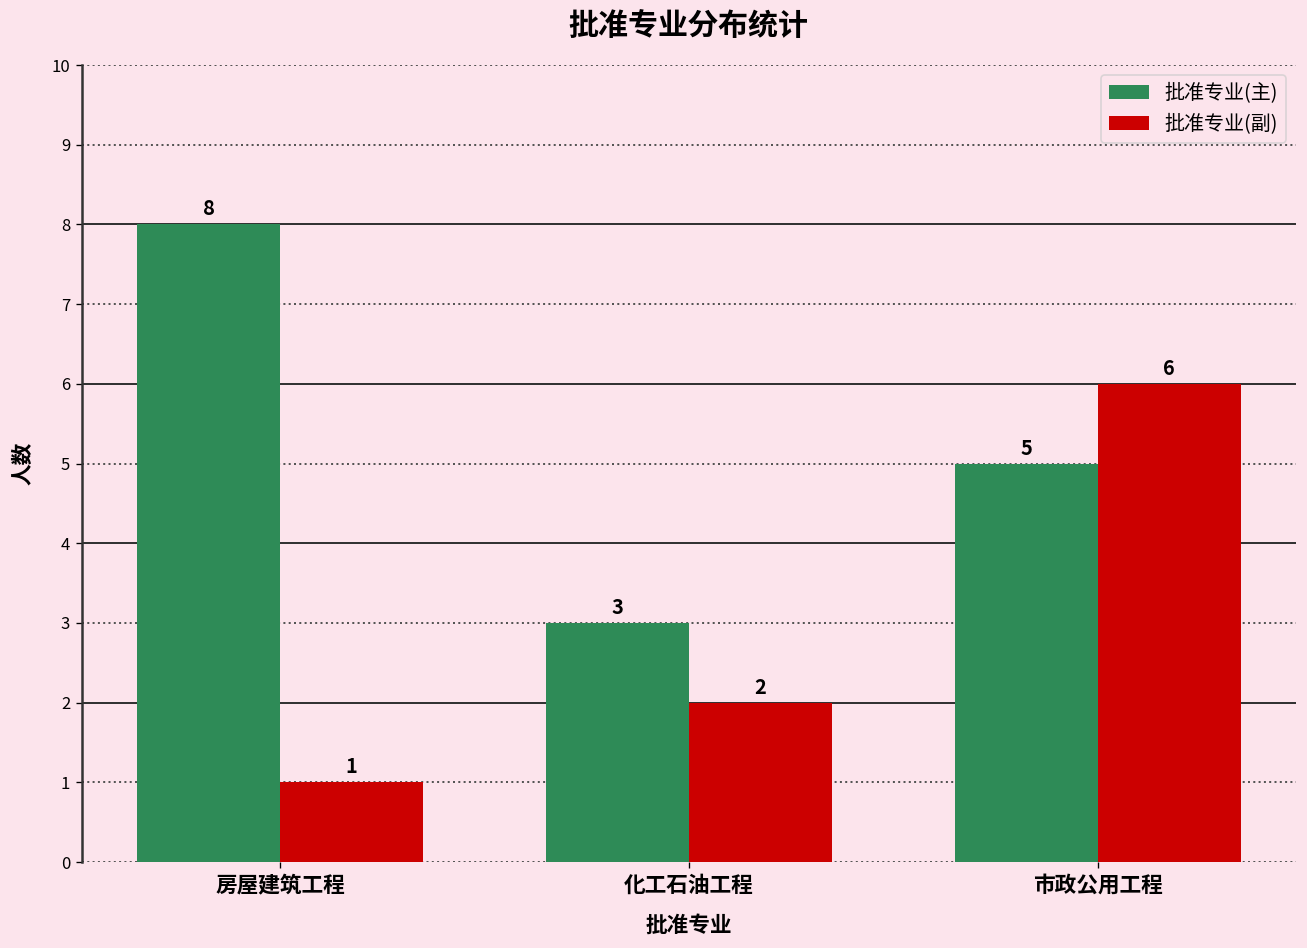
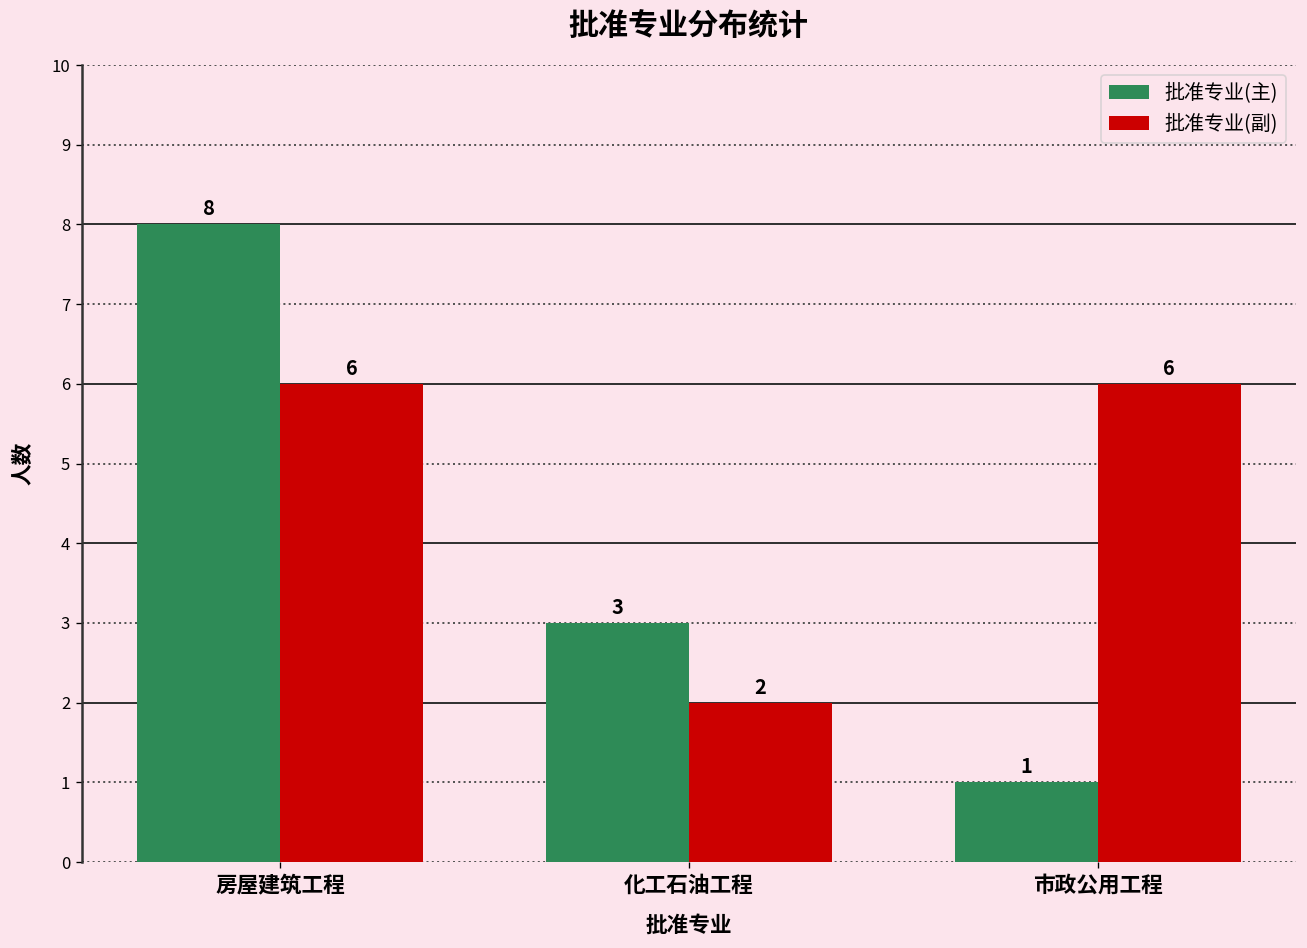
批准专业(副), 房屋建筑工程: 1 -> 6
批准专业(主), 市政公用工程: 5 -> 1
